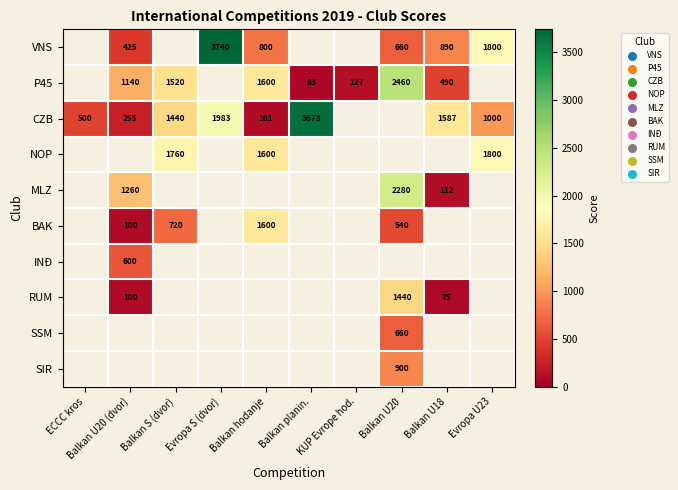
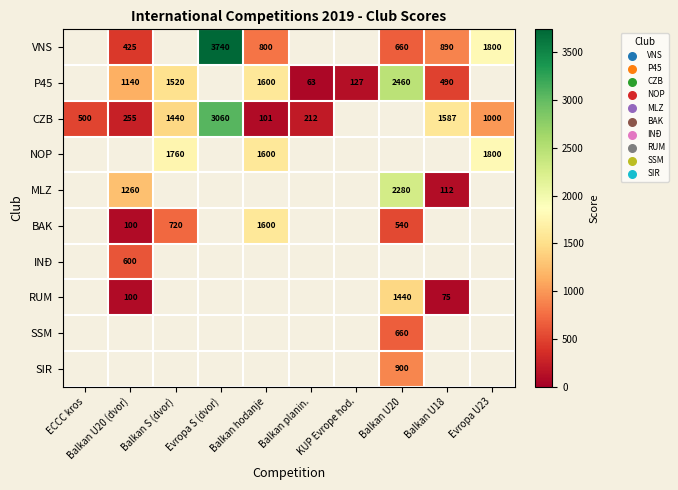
CZB, Evropa S (dvor): 1983 -> 3060
CZB, Balkan planin.: 3673 -> 212
